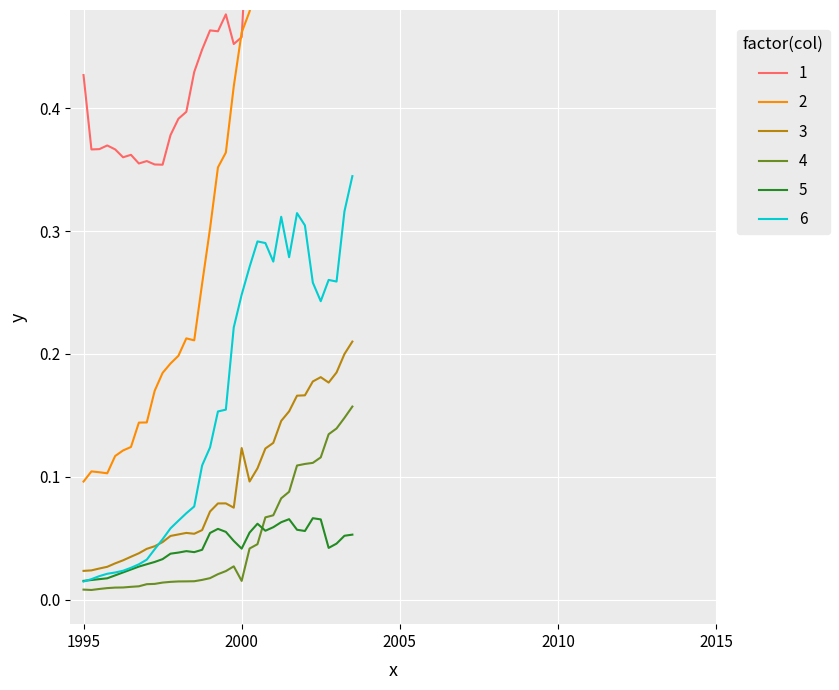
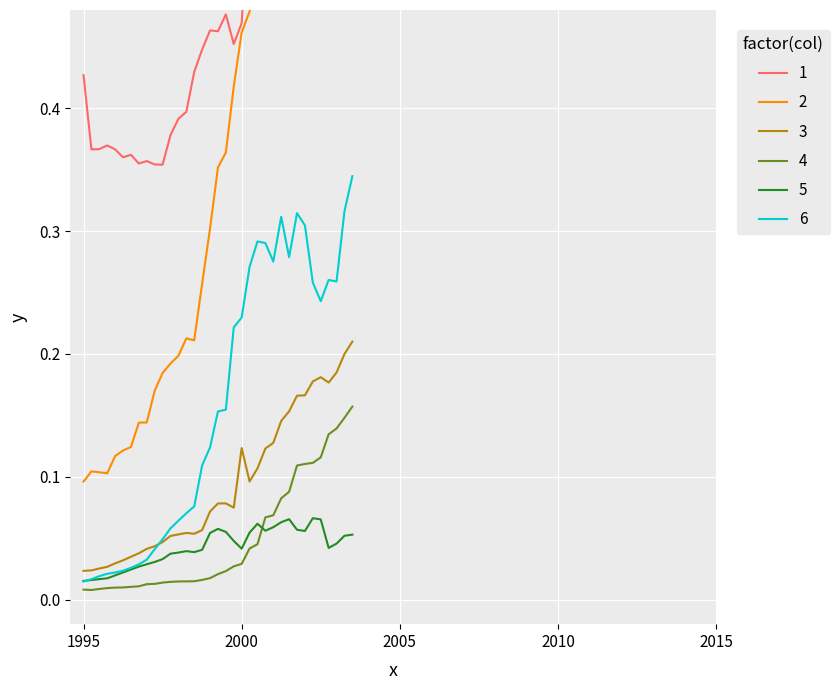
1, 2000: 0.458 -> 0.469
4, 2000: 0.015 -> 0.029
6, 2000: 0.248 -> 0.230
